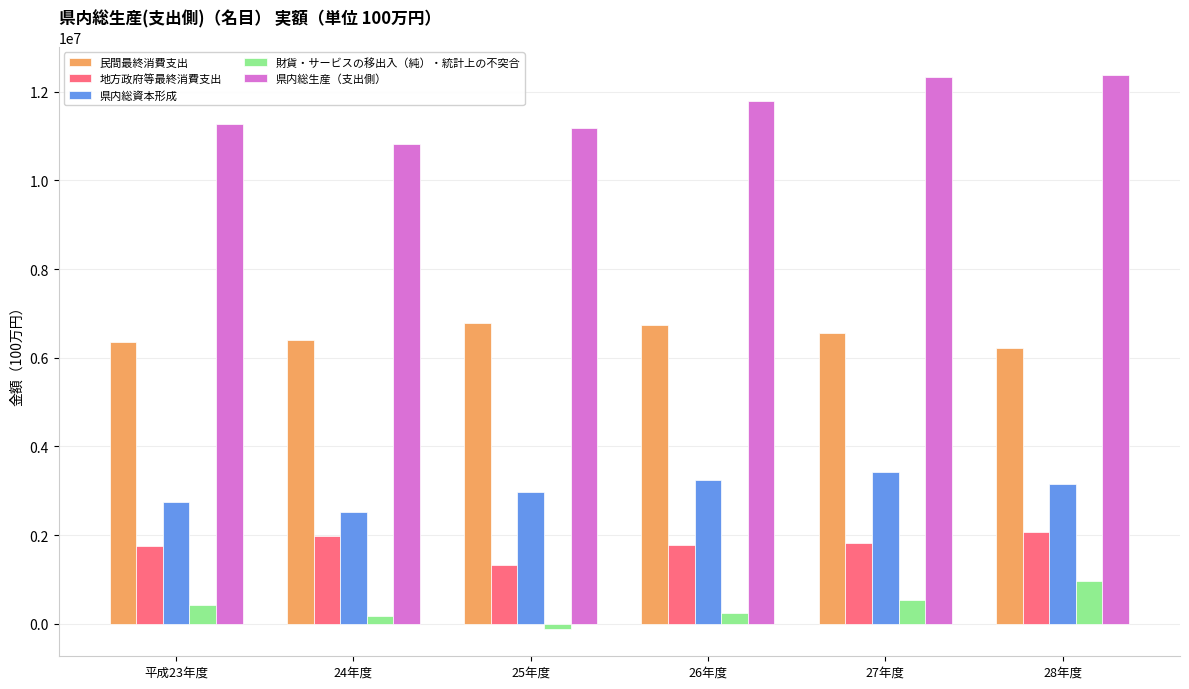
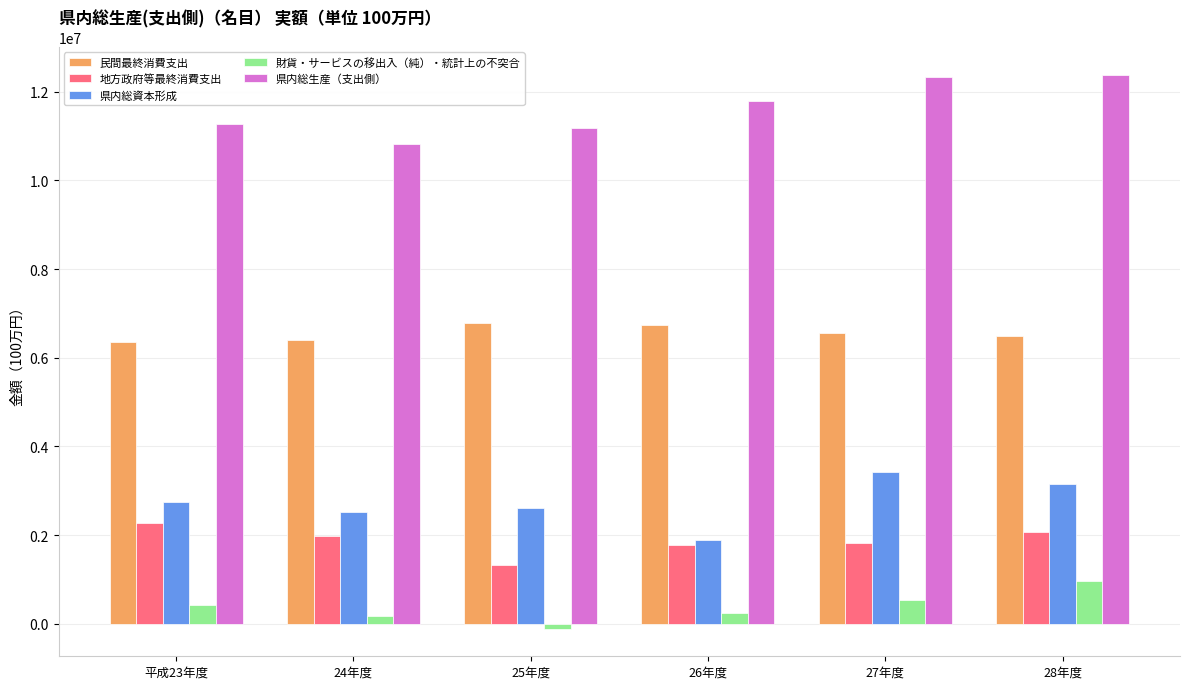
地方政府等最終消費支出, 平成23年度: 1700000 -> 2300000
県内総資本形成, 25年度: 3000000 -> 2600000
県内総資本形成, 26年度: 3200000 -> 1900000
民間最終消費支出, 28年度: 6200000 -> 6500000
